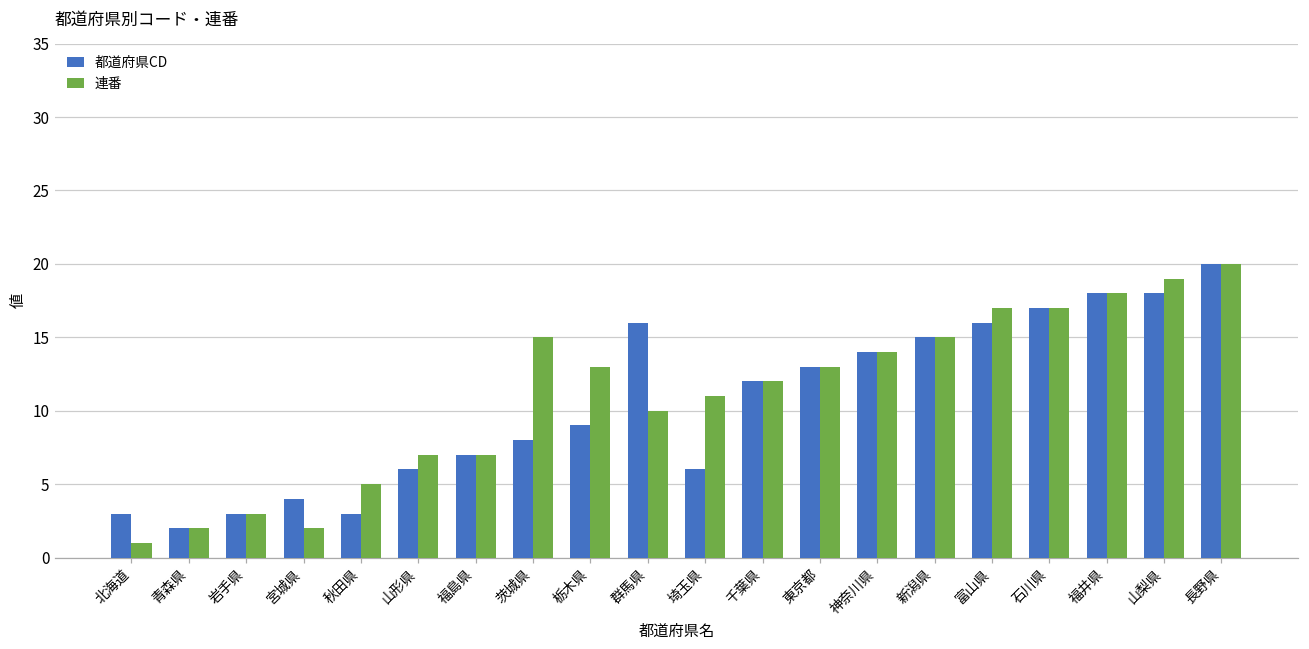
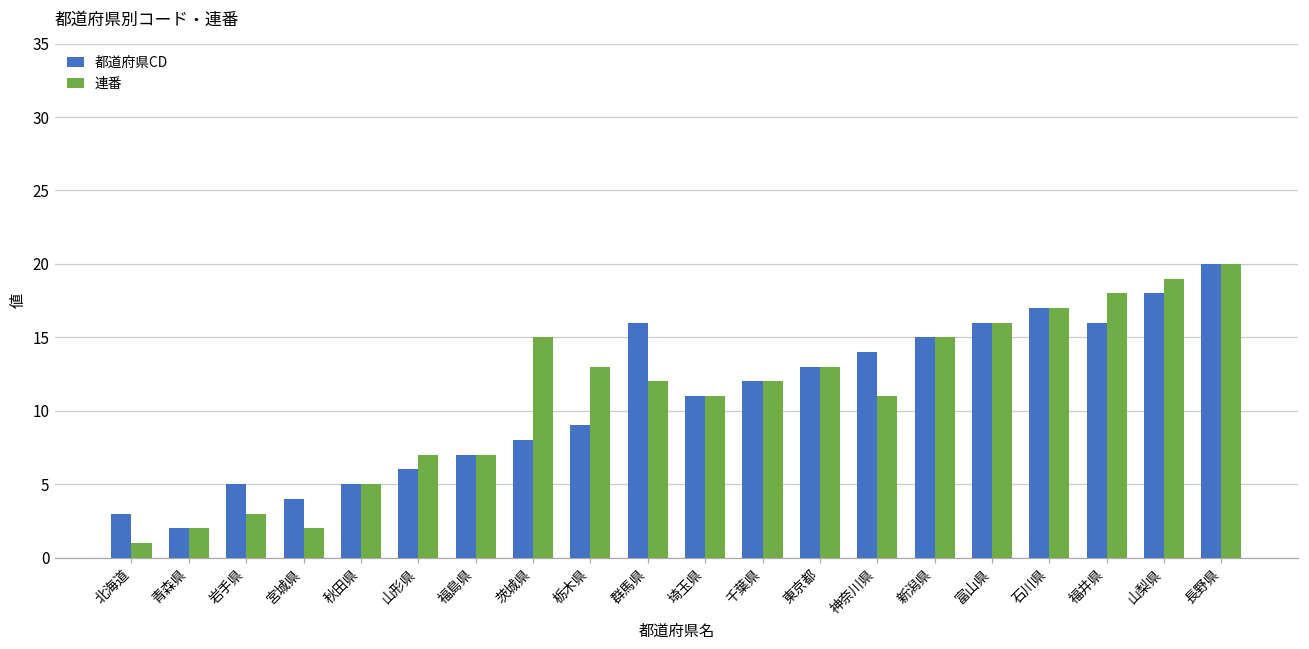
都道府県CD, 岩手県: 3 -> 5
都道府県CD, 秋田県: 3 -> 5
連番, 群馬県: 10 -> 12
都道府県CD, 埼玉県: 6 -> 11
連番, 神奈川県: 14 -> 11
連番, 富山県: 17 -> 16
都道府県CD, 福井県: 18 -> 16
